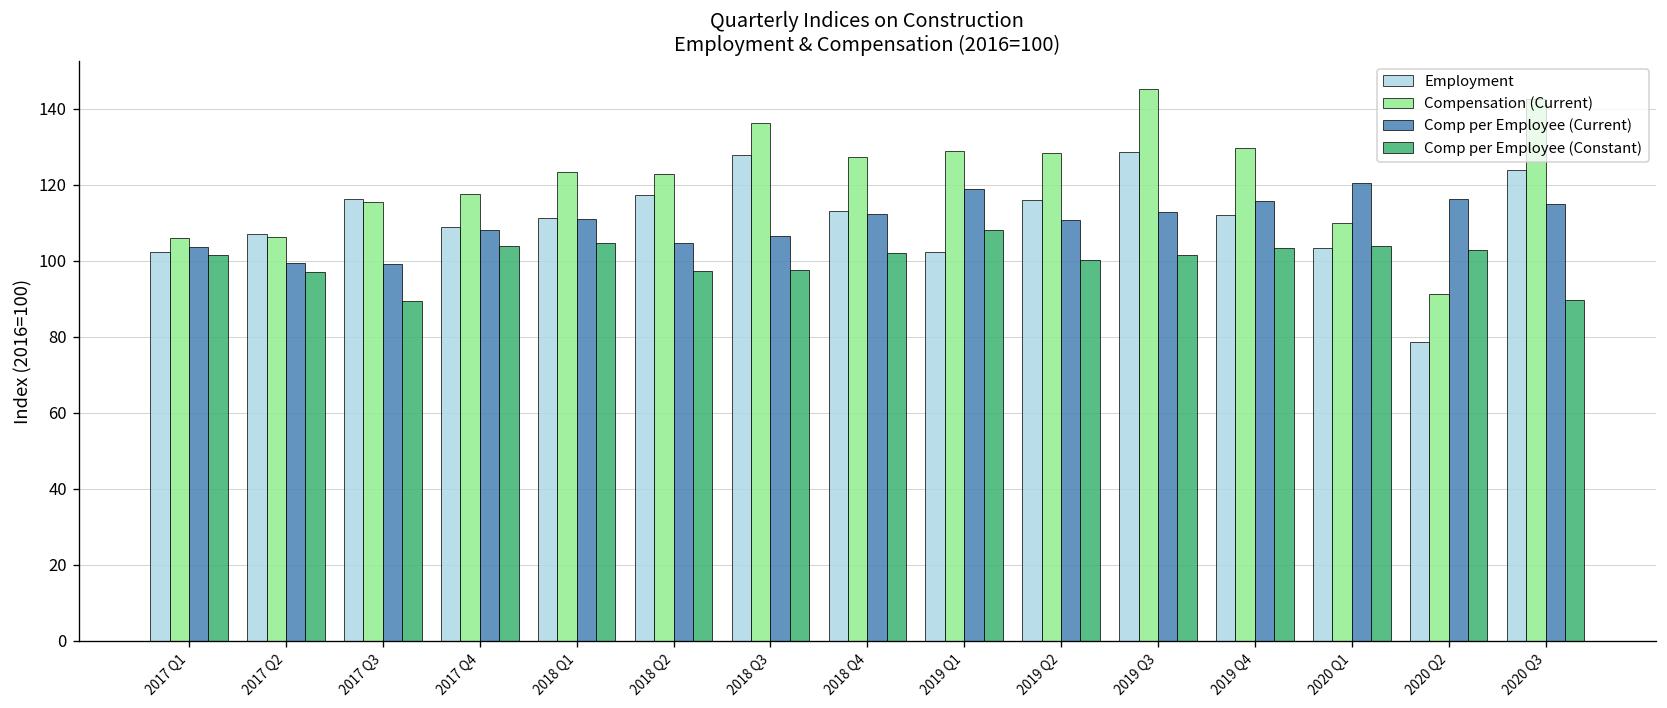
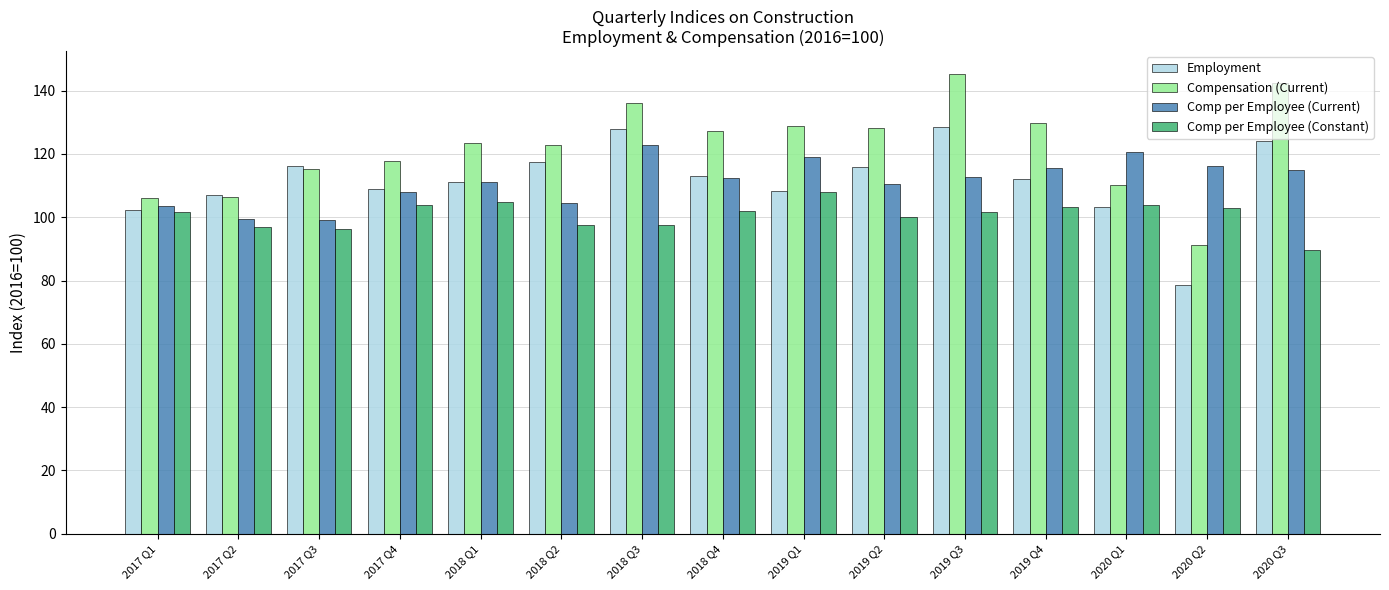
Comp per Employee (Constant), 2017 Q3: 89 -> 96
Comp per Employee (Current), 2018 Q3: 107 -> 123
Employment, 2019 Q1: 102 -> 108
